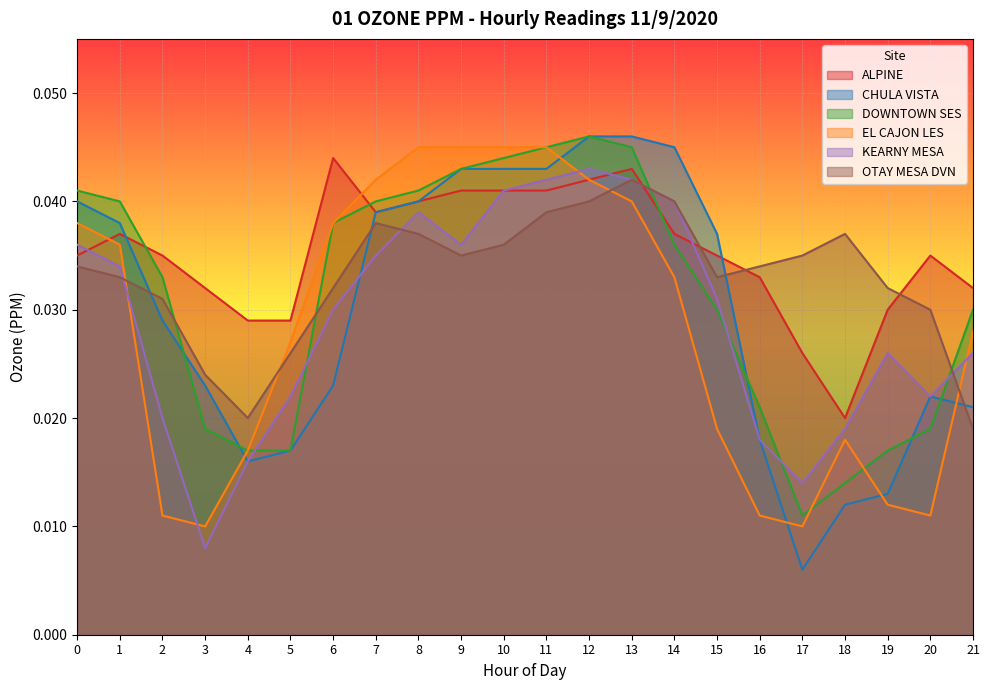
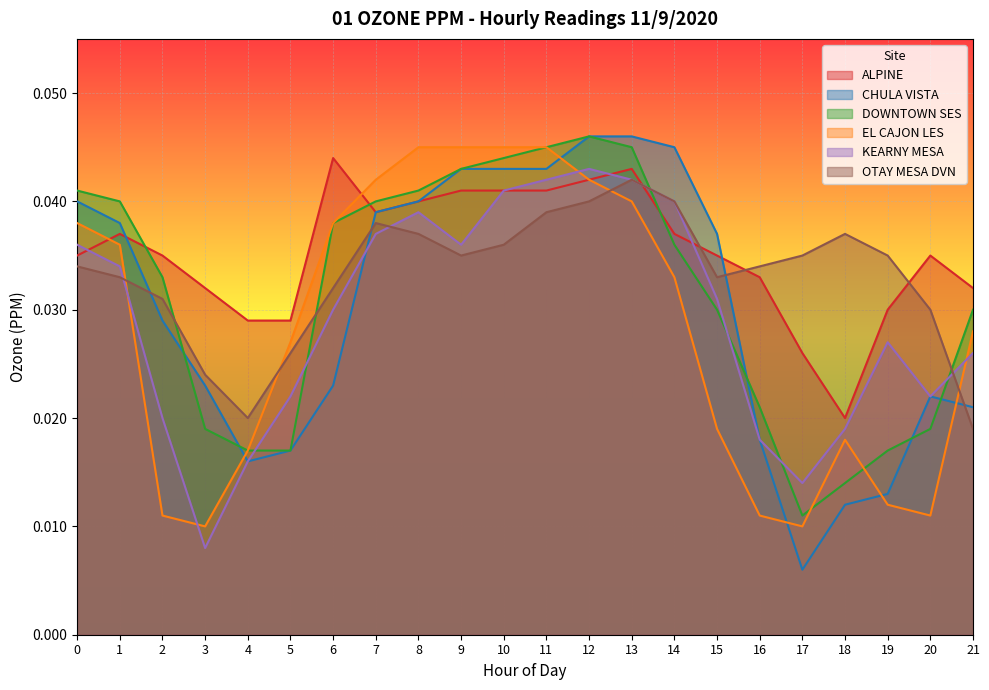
KEARNY MESA, 7: 0.035 -> 0.037
KEARNY MESA, 19: 0.026 -> 0.027
OTAY MESA DVN, 19: 0.032 -> 0.035
